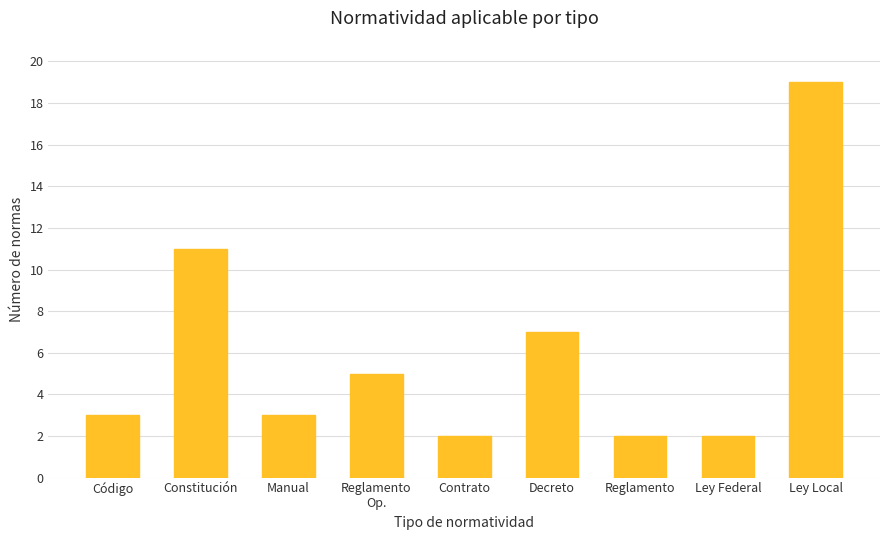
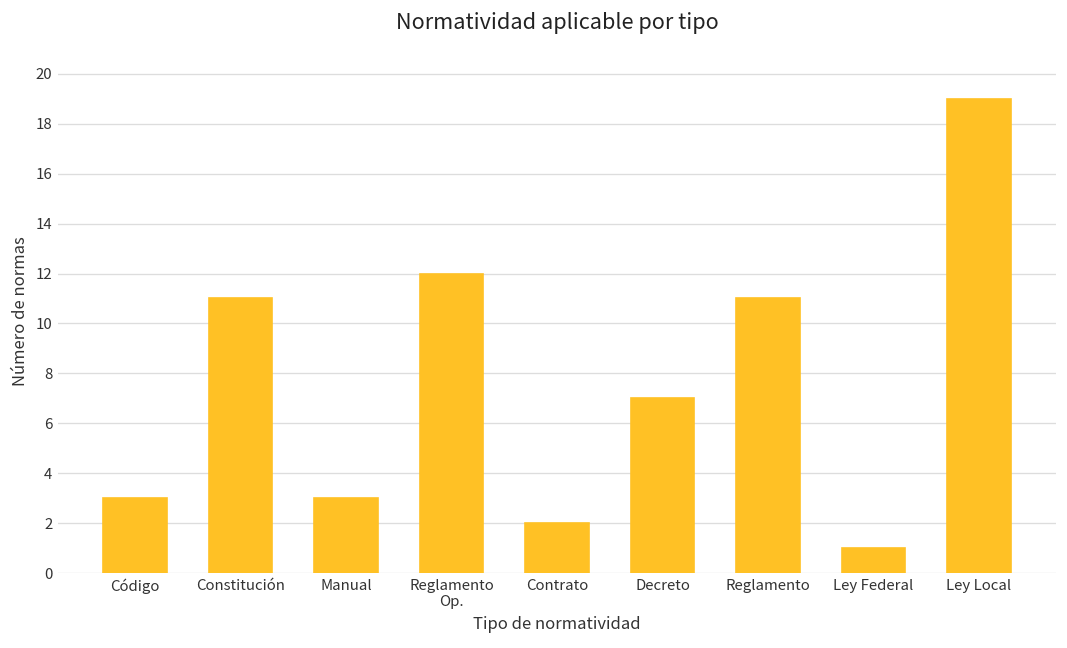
Reglamento Op.: 5 -> 12
Reglamento: 2 -> 11
Ley Federal: 2 -> 1
